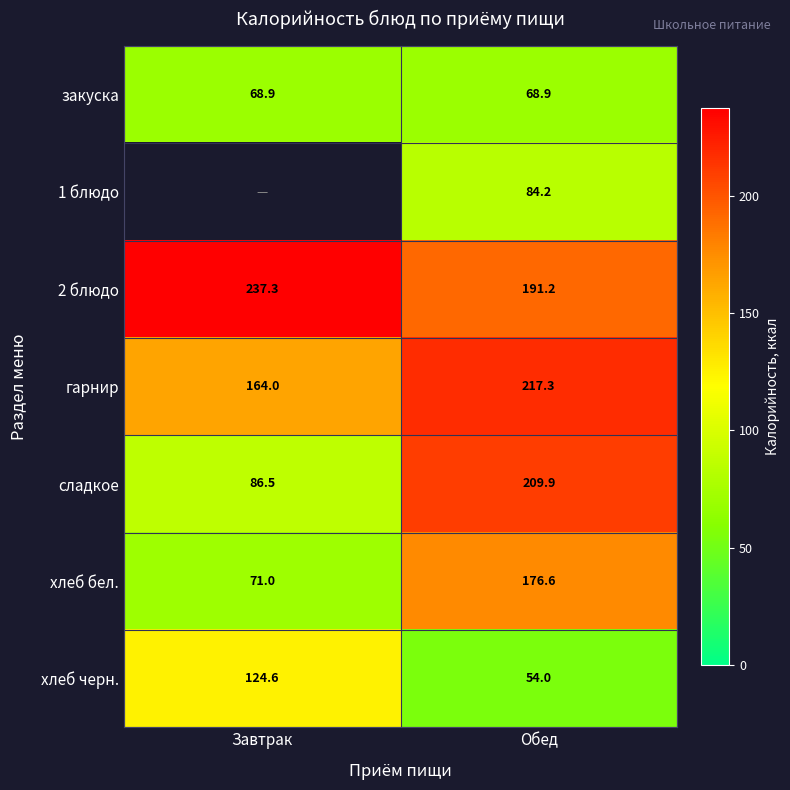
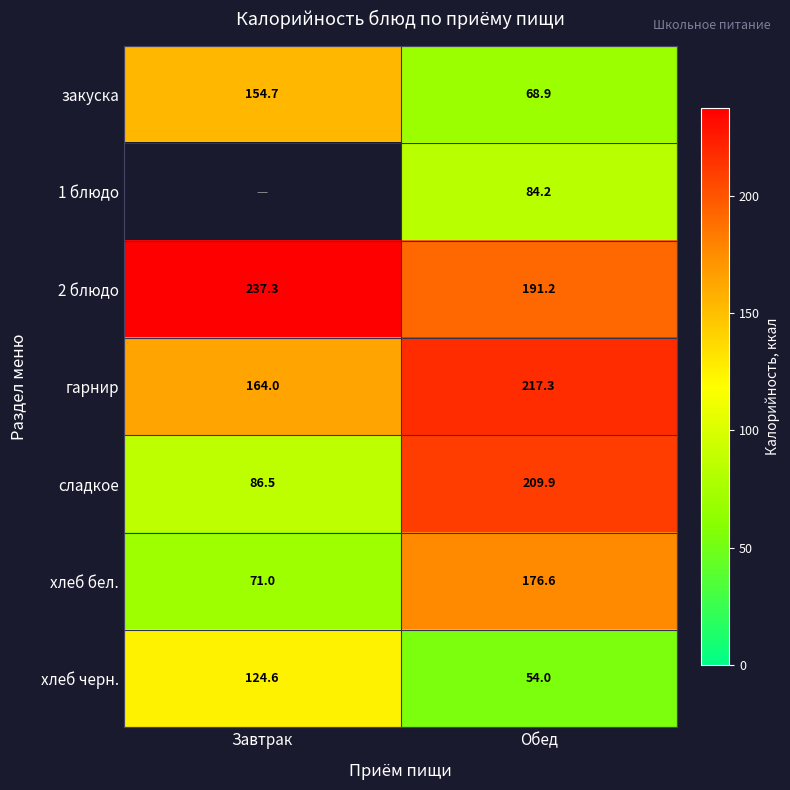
закуска, Завтрак: 68.9 -> 154.7
